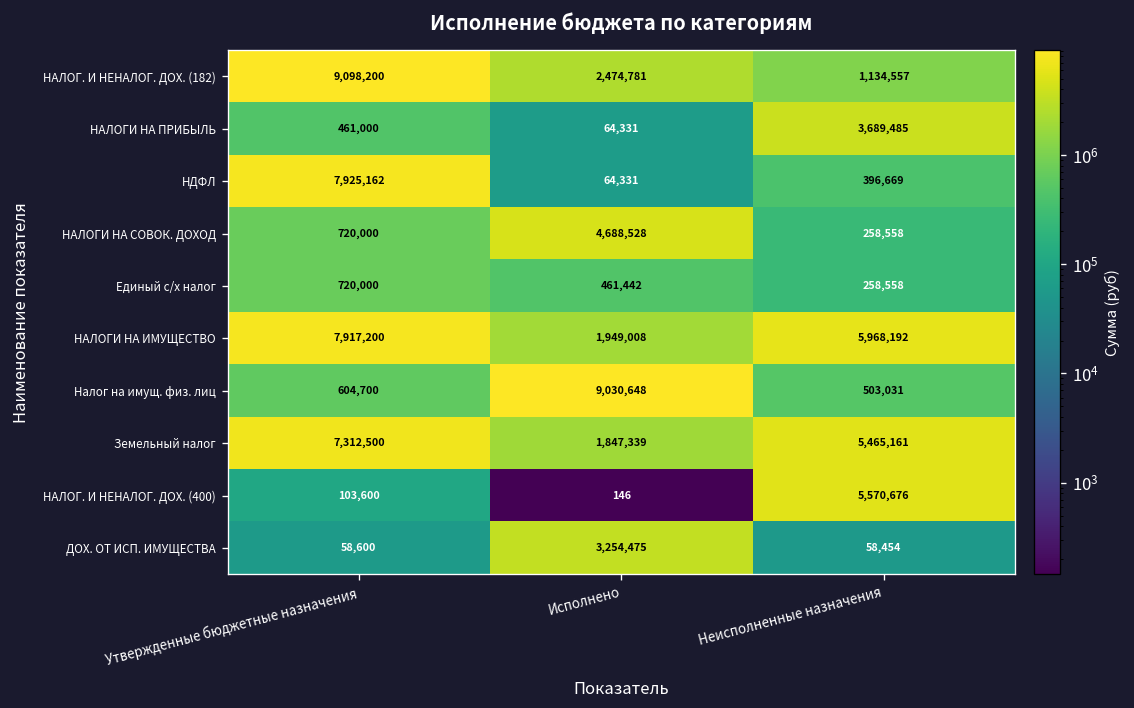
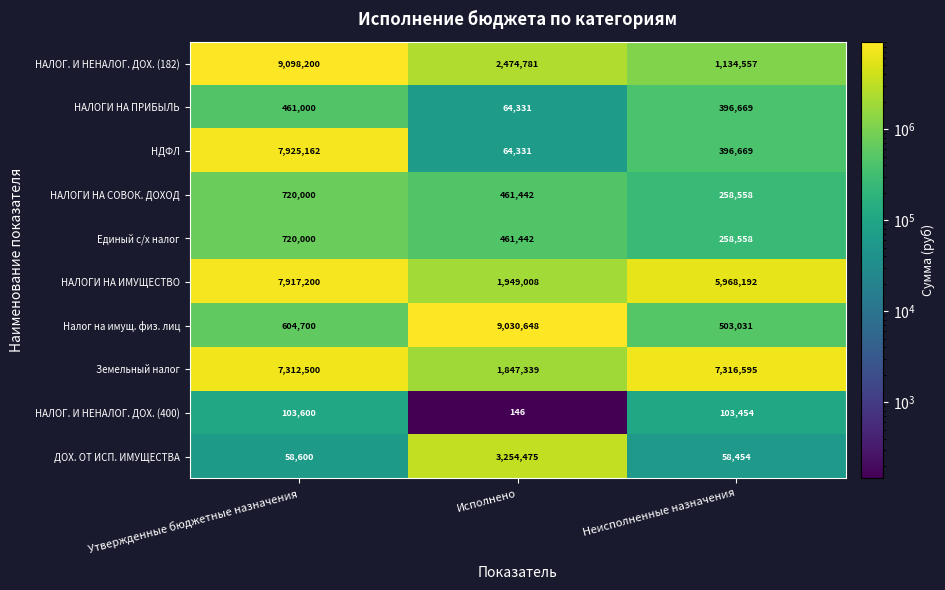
НАЛОГИ НА ПРИБЫЛЬ, Неисполненные назначения: 3,689,485 -> 396,669
НАЛОГИ НА СОВОК. ДОХОД, Исполнено: 4,688,528 -> 461,442
Земельный налог, Неисполненные назначения: 5,465,161 -> 7,316,595
НАЛОГ. И НЕНАЛОГ. ДОХ. (400), Неисполненные назначения: 5,570,676 -> 103,454
